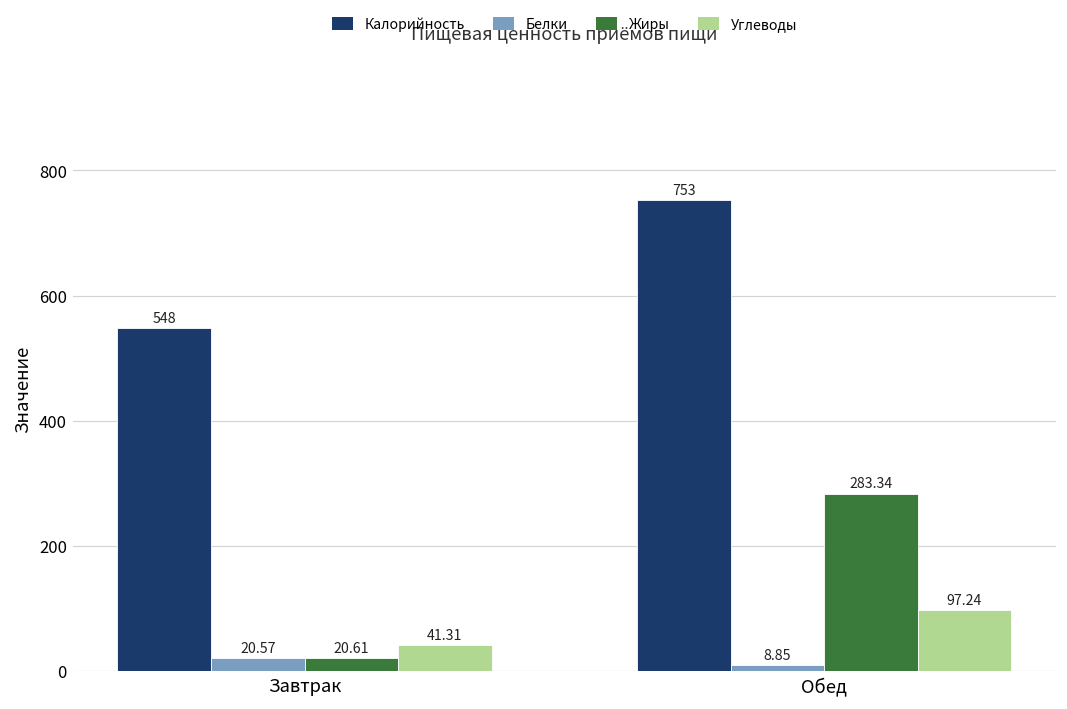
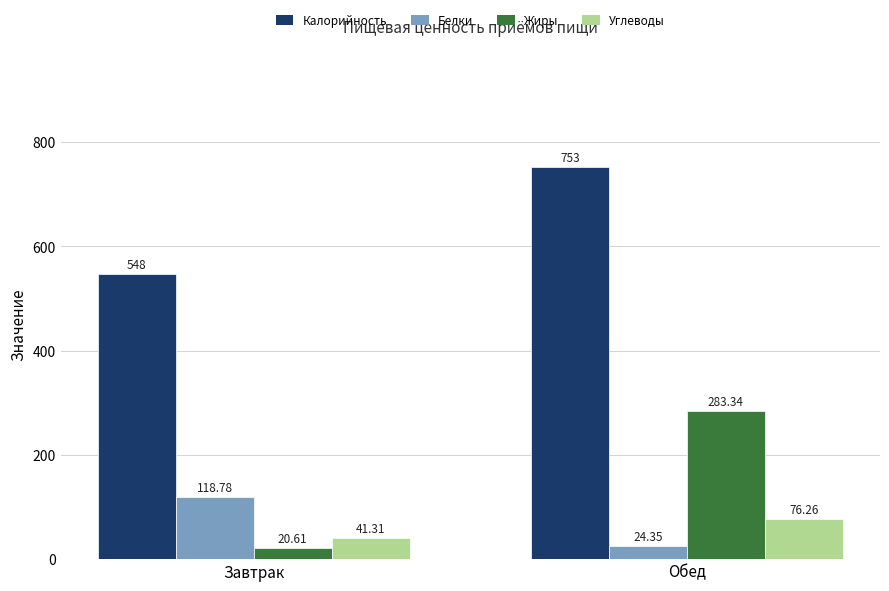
Белки, Завтрак: 20.57 -> 118.78
Белки, Обед: 8.85 -> 24.35
Углеводы, Обед: 97.24 -> 76.26
